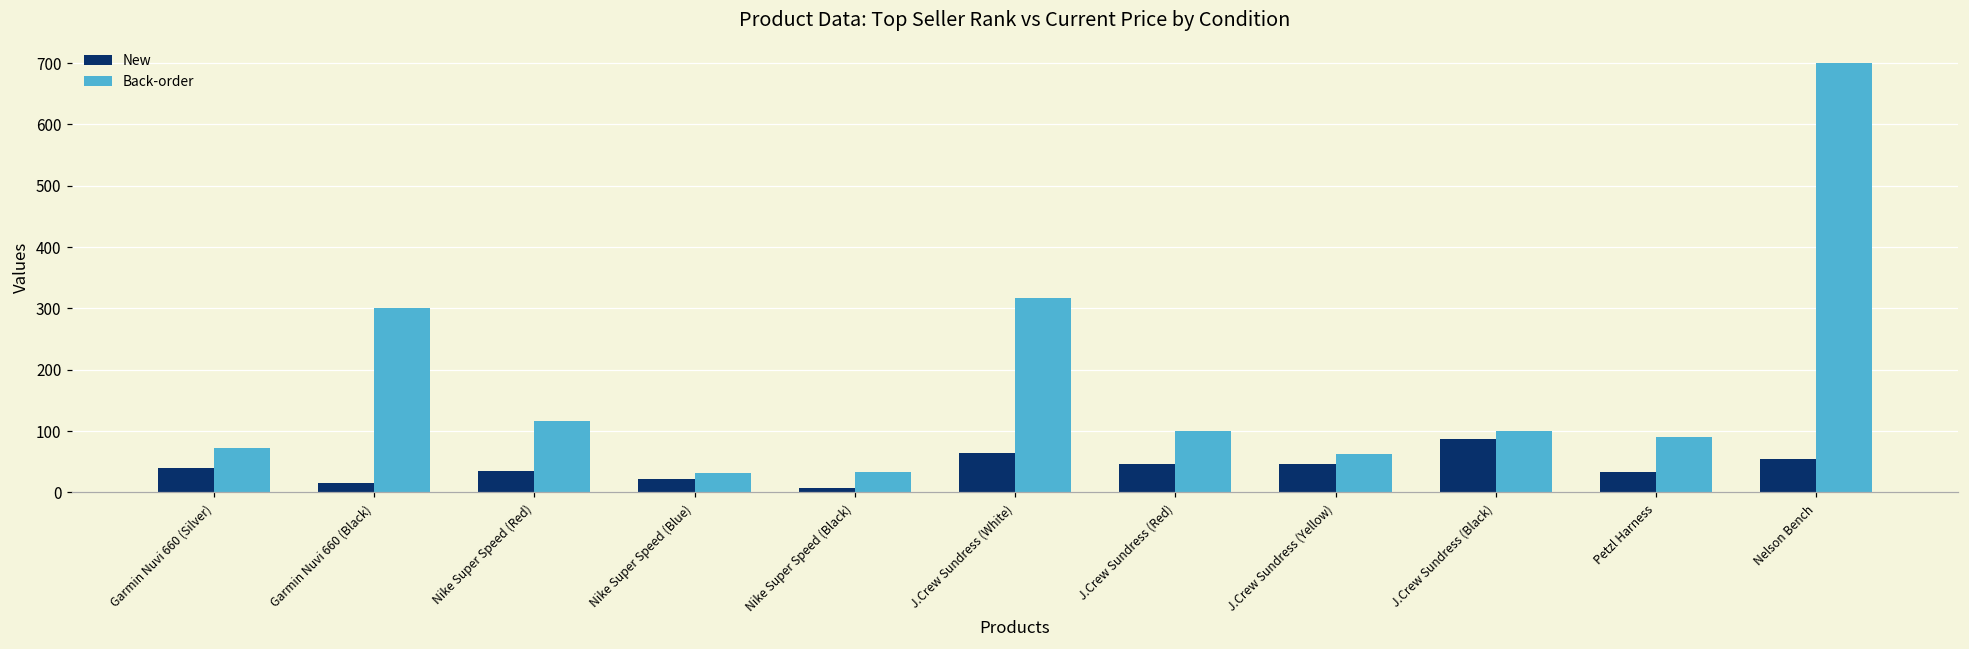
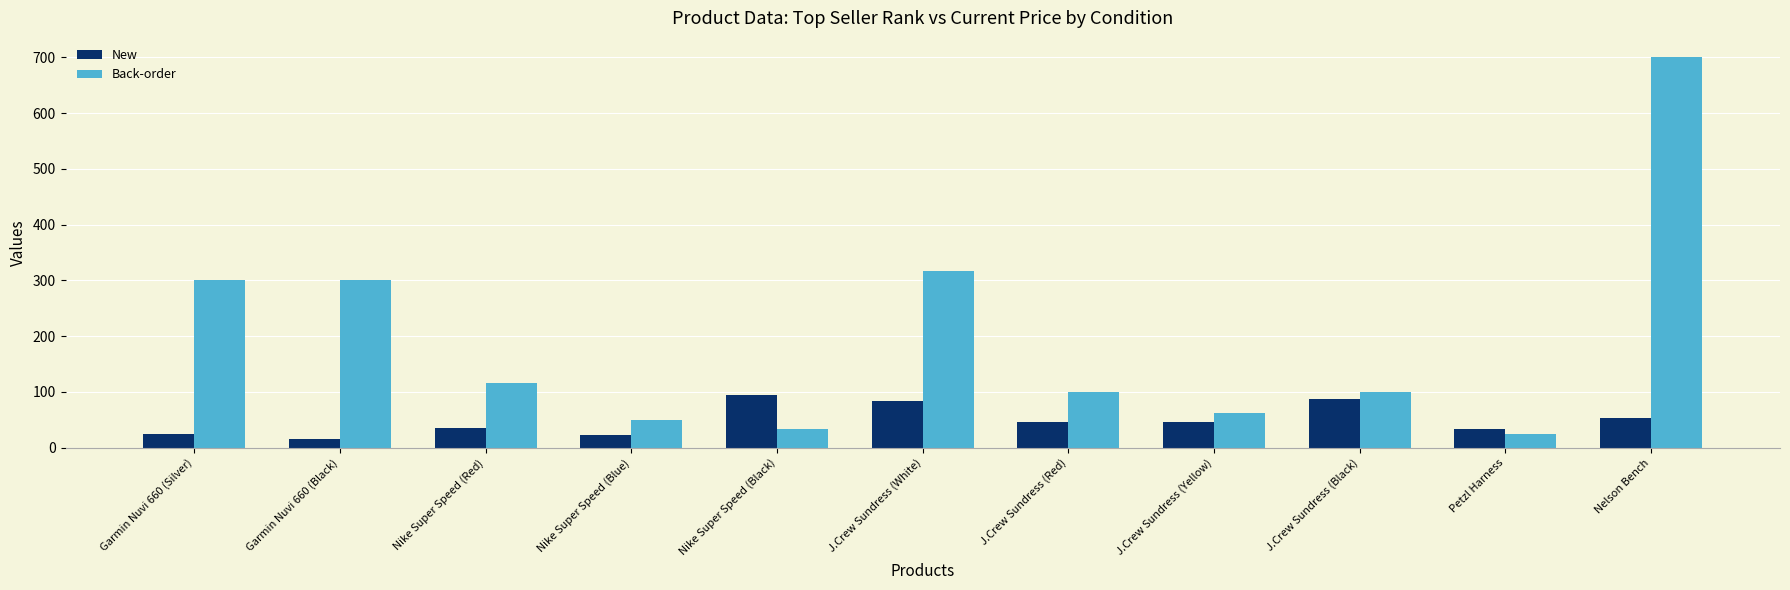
New, Garmin Nuvi 660 (Silver): 40 -> 30
Back-order, Garmin Nuvi 660 (Silver): 70 -> 300
Back-order, Nike Super Speed (Blue): 30 -> 50
New, Nike Super Speed (Black): 10 -> 100
New, J.Crew Sundress (White): 70 -> 80
Back-order, Petzl Harness: 90 -> 20
